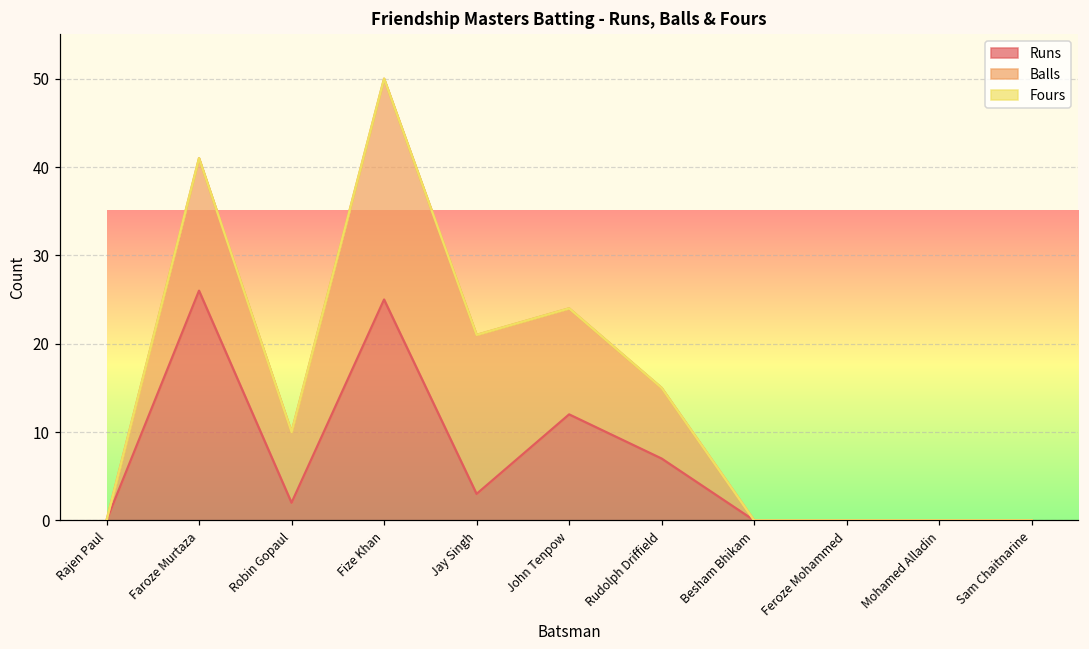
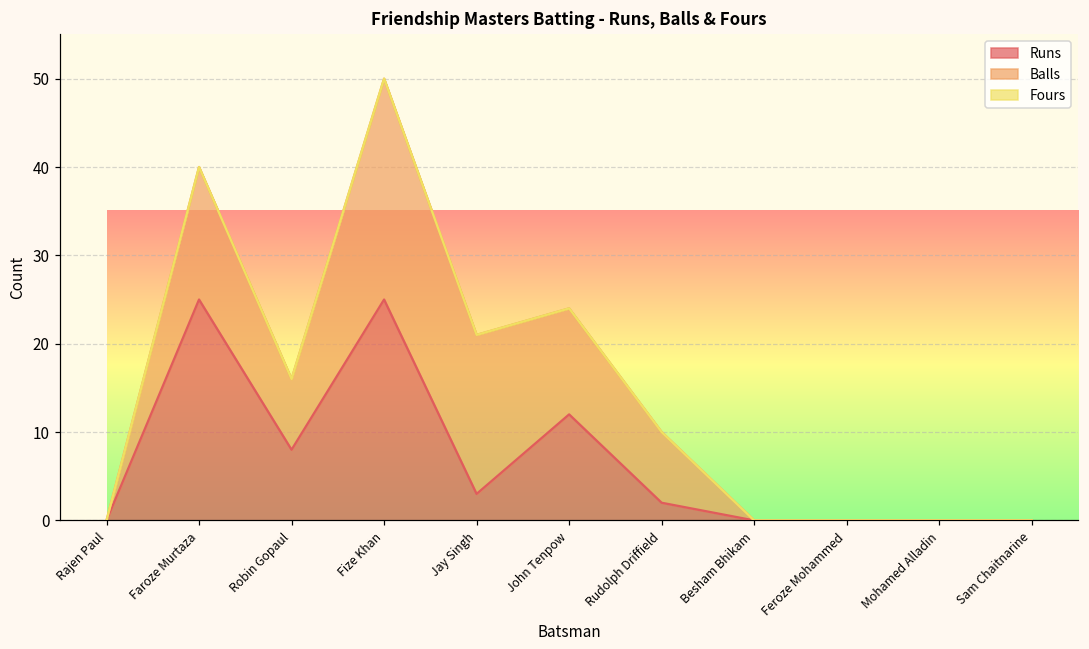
Runs, Faroze Murtaza: 26 -> 25
Runs, Robin Gopaul: 2 -> 8
Runs, Rudolph Driffield: 7 -> 2
